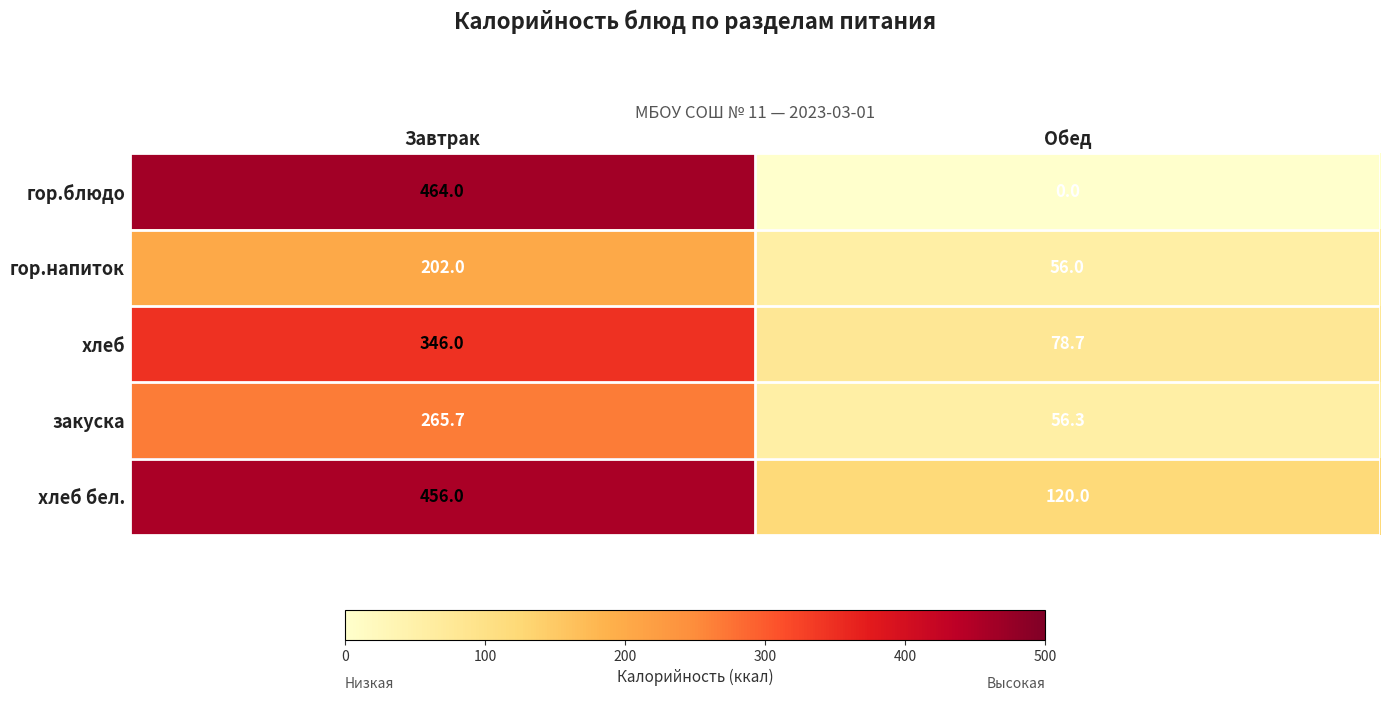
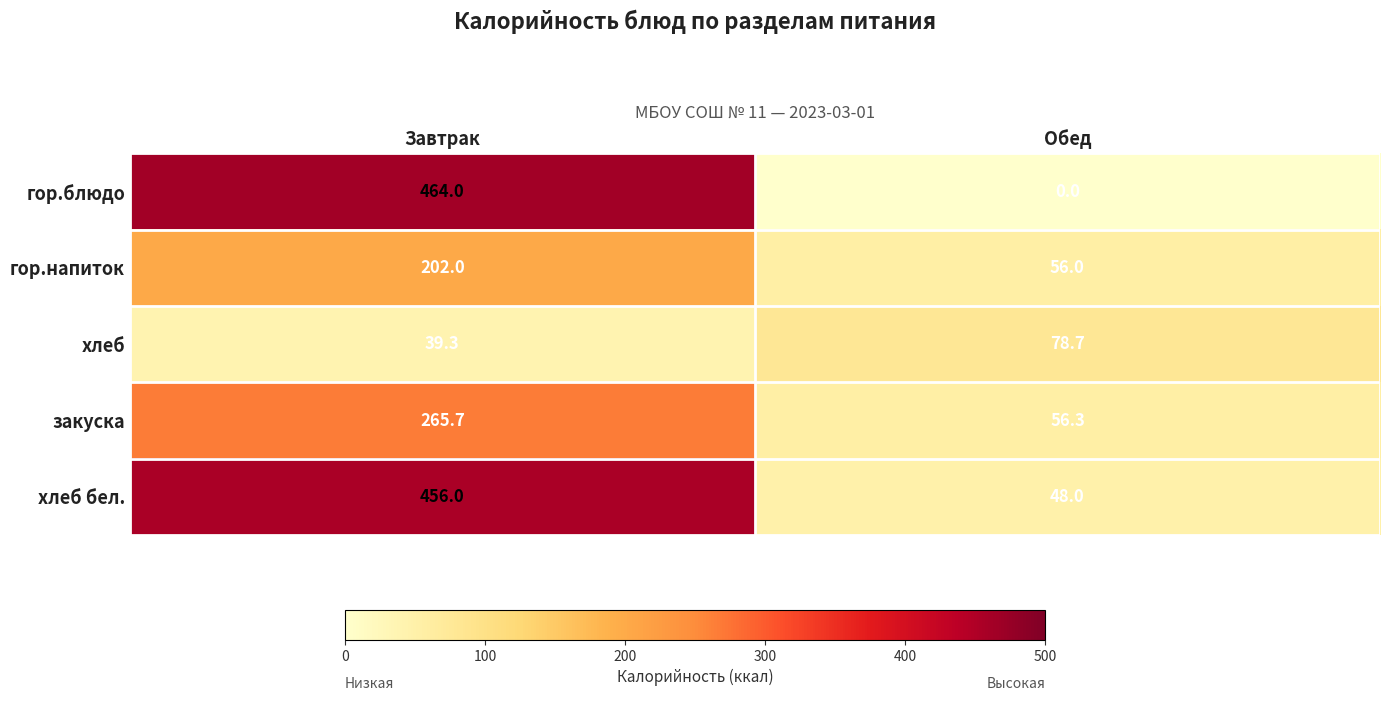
хлеб, Завтрак: 346.0 -> 39.3
хлеб бел., Обед: 120.0 -> 48.0
